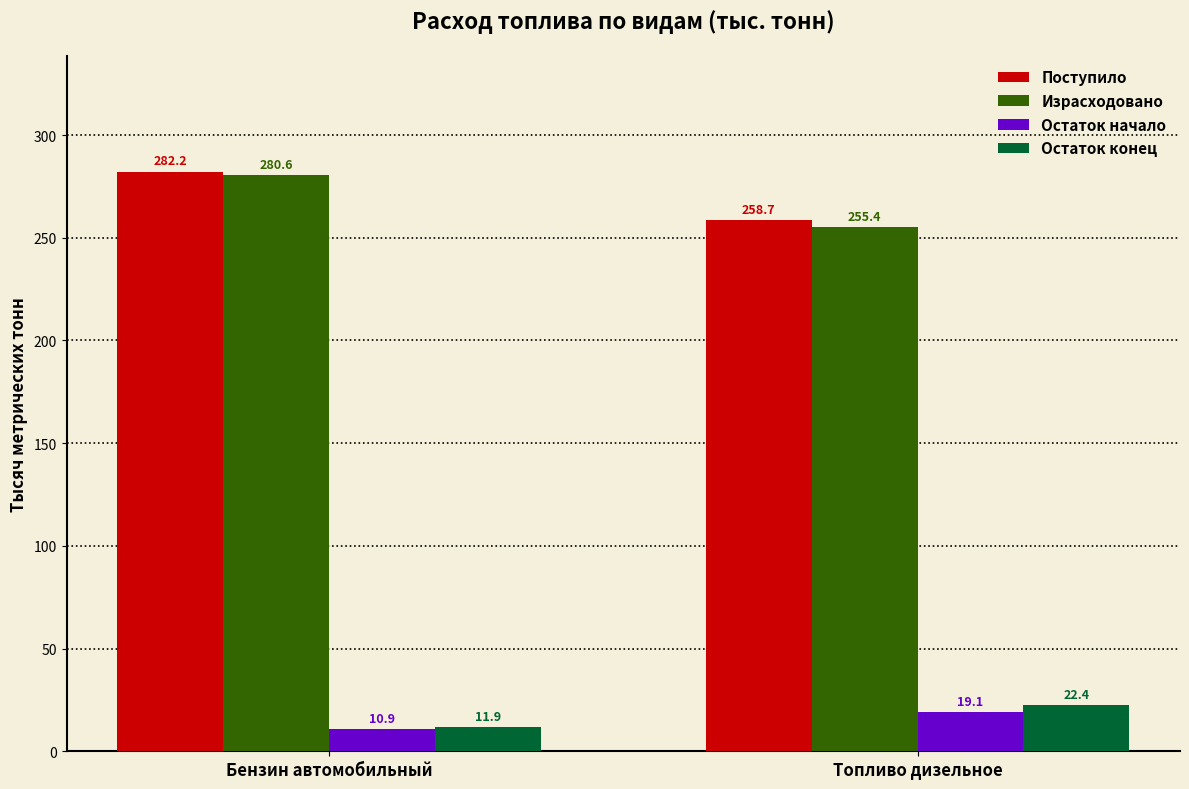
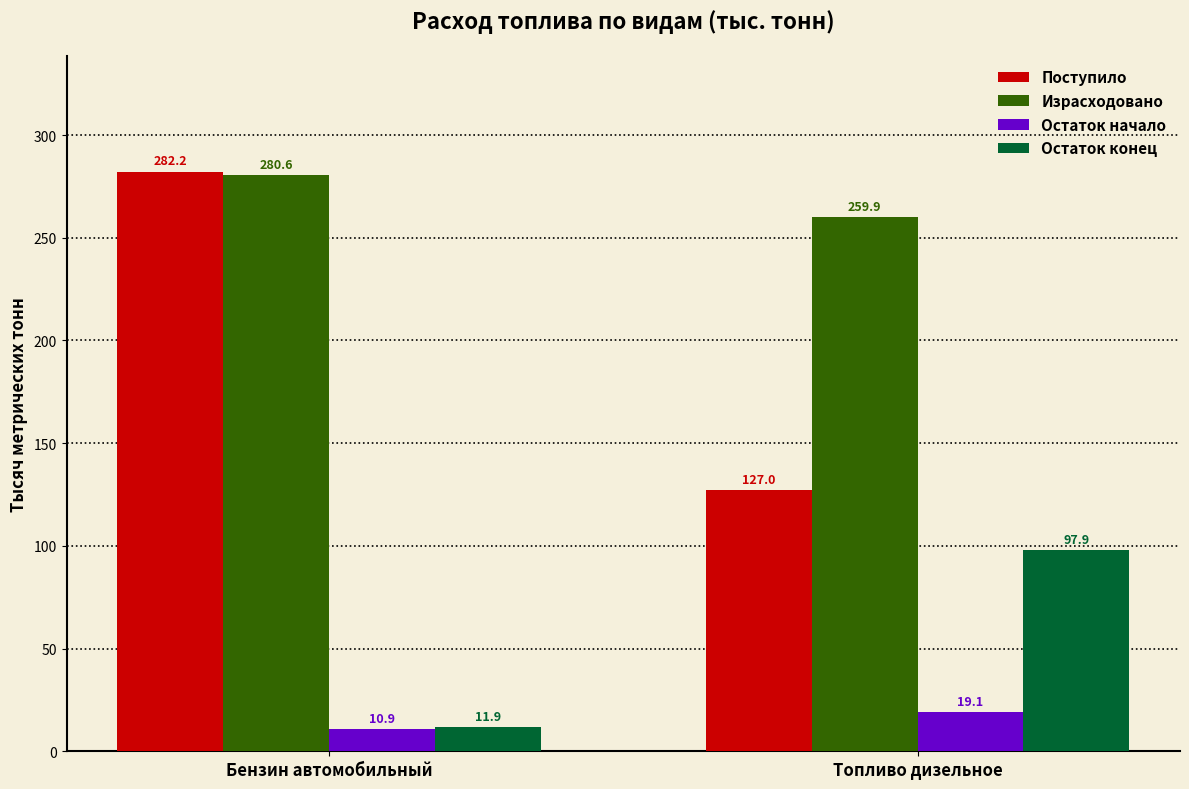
Поступило, Топливо дизельное: 258.7 -> 127.0
Израсходовано, Топливо дизельное: 255.4 -> 259.9
Остаток конец, Топливо дизельное: 22.4 -> 97.9
